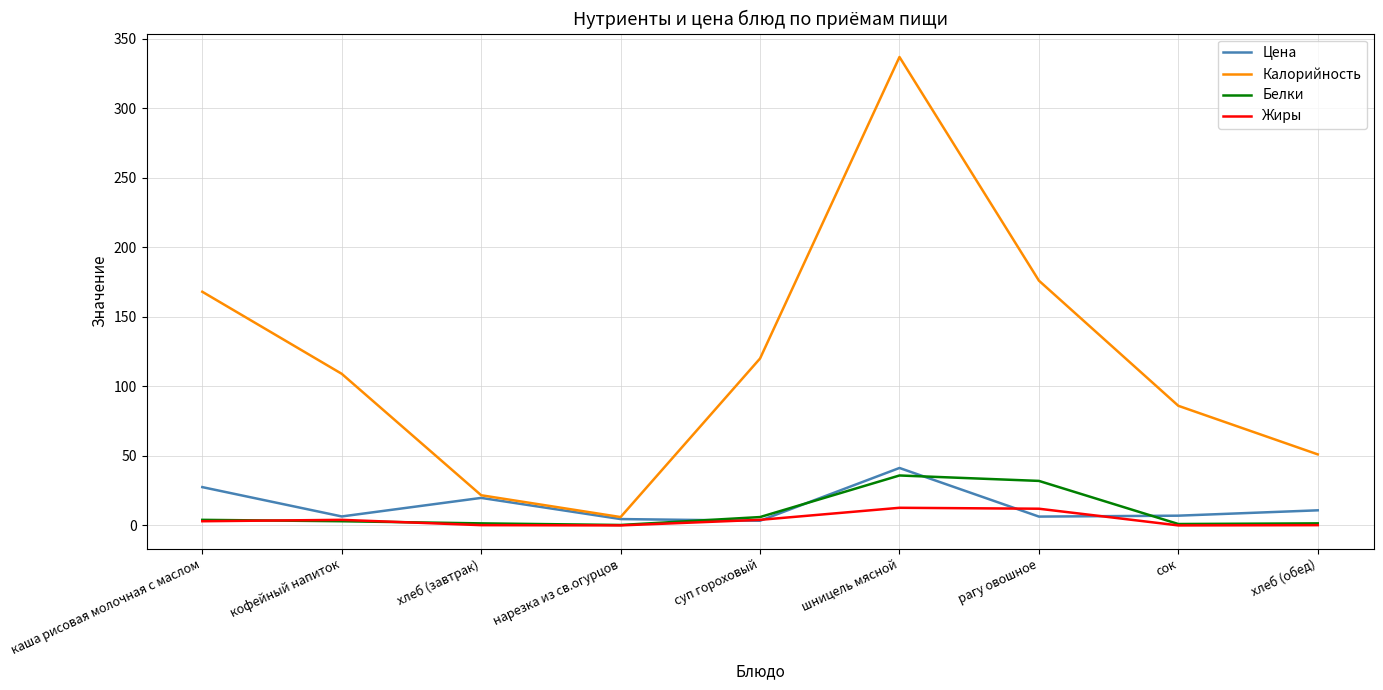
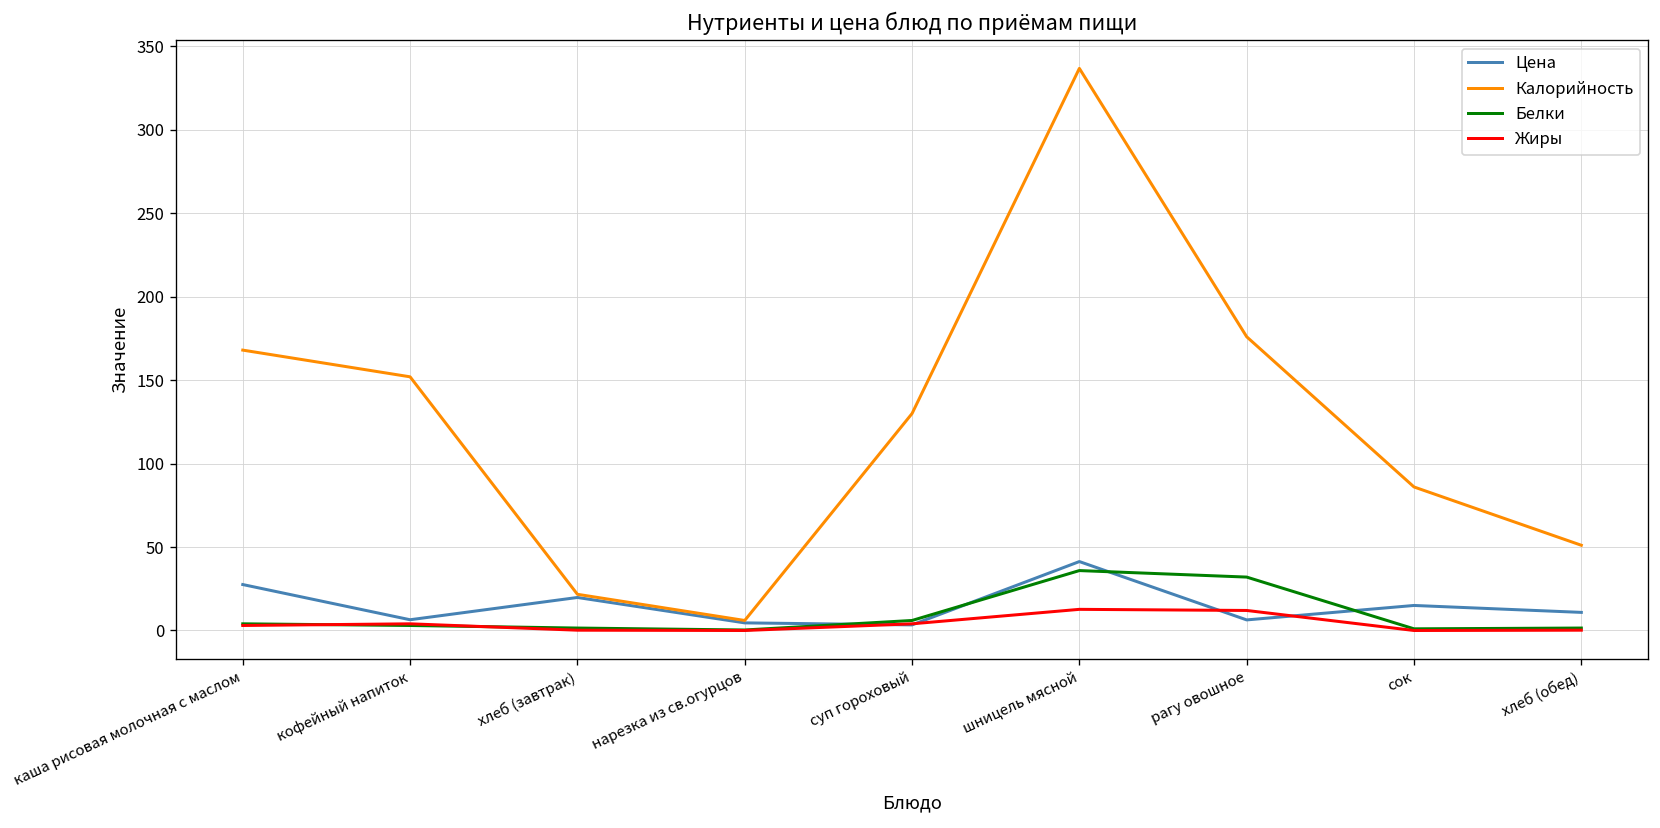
Калорийность, кофейный напиток: 109 -> 152
Калорийность, суп гороховый: 120 -> 130
Цена, сок: 7 -> 15
